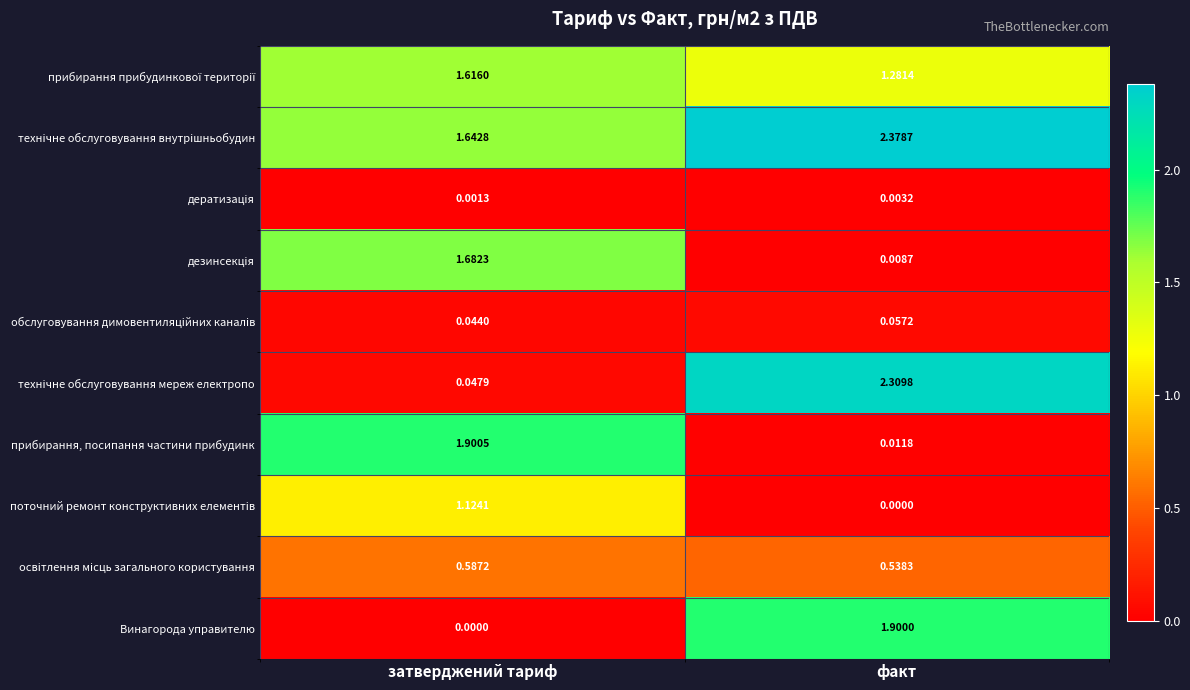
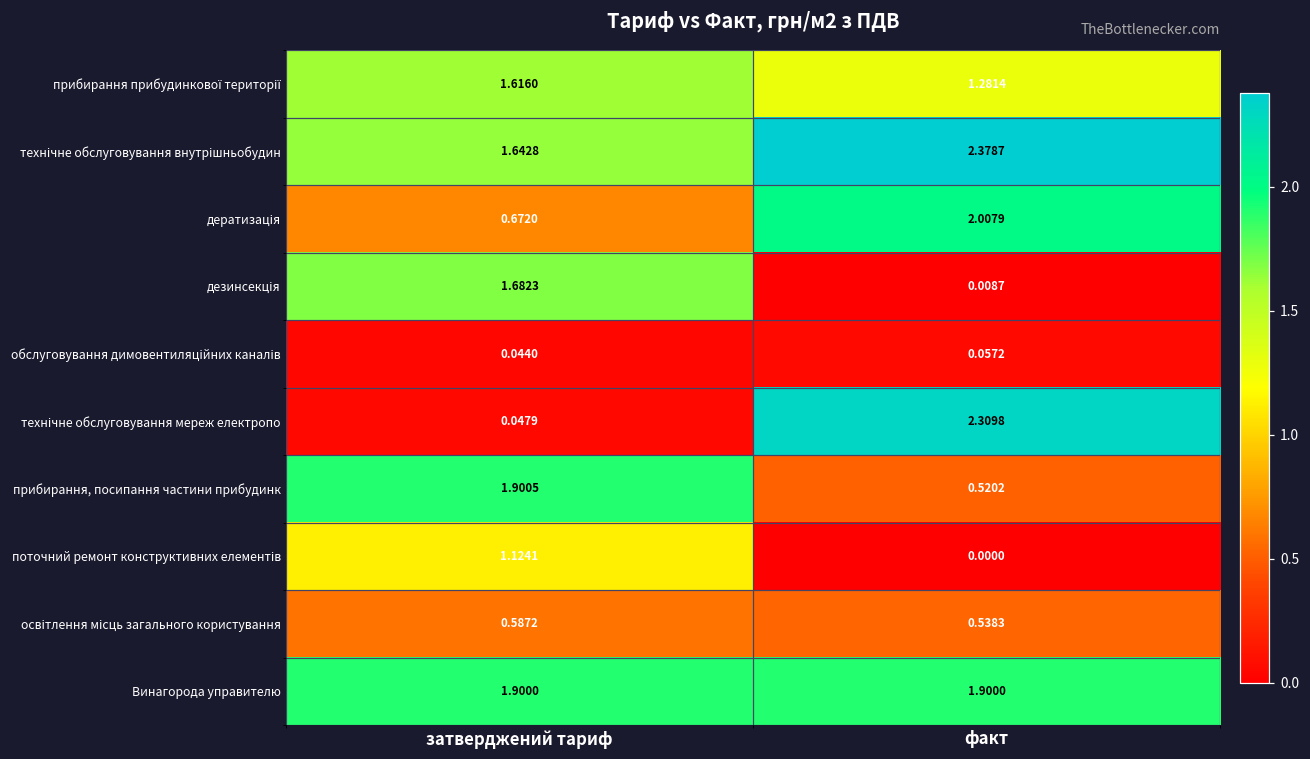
дератизація, затверджений тариф: 0.0013 -> 0.6720
дератизація, факт: 0.0032 -> 2.0079
прибирання, посипання частини прибудинк, факт: 0.0118 -> 0.5202
Винагорода управителю, затверджений тариф: 0.0000 -> 1.9000
